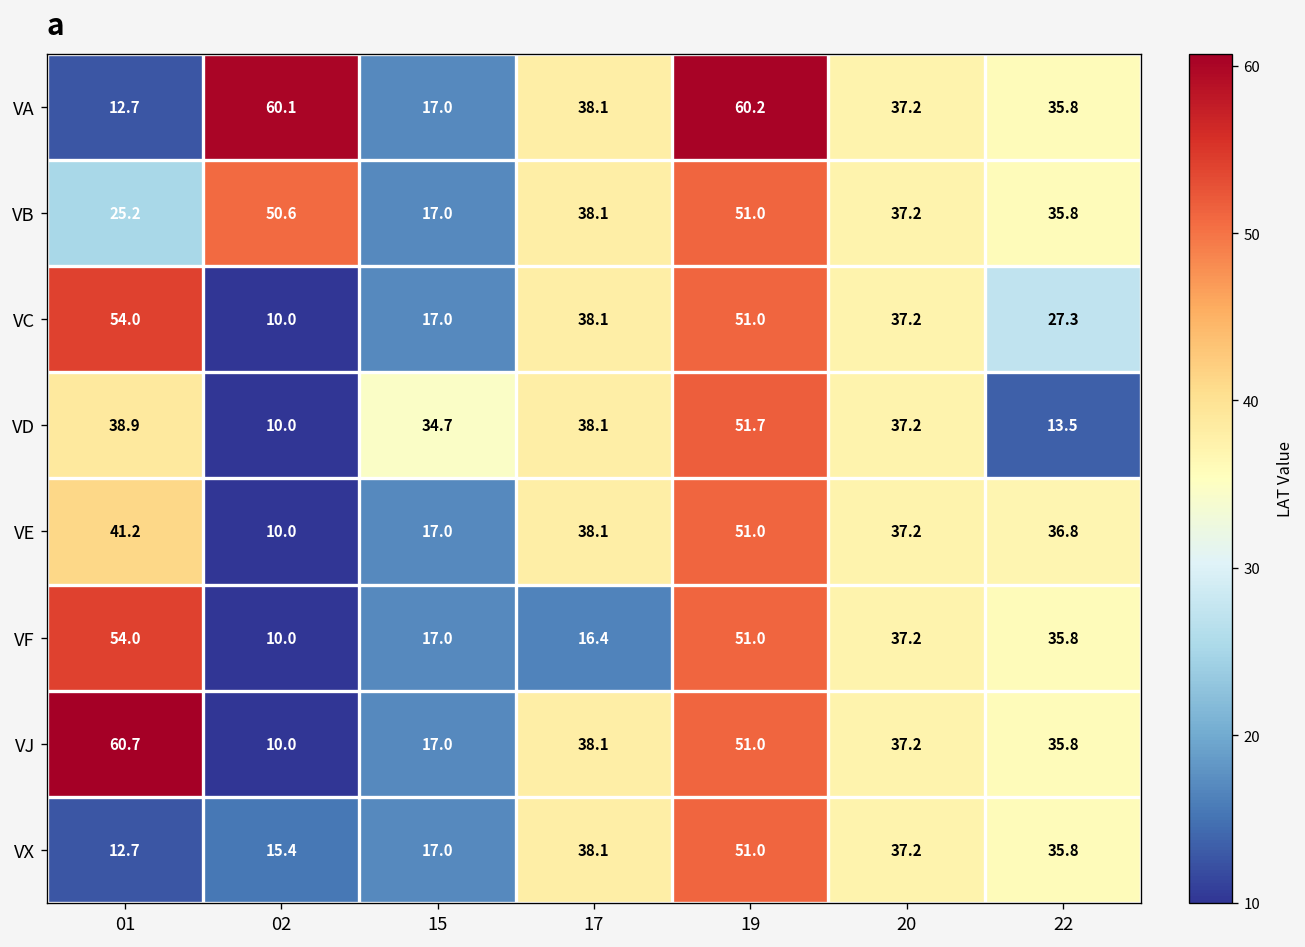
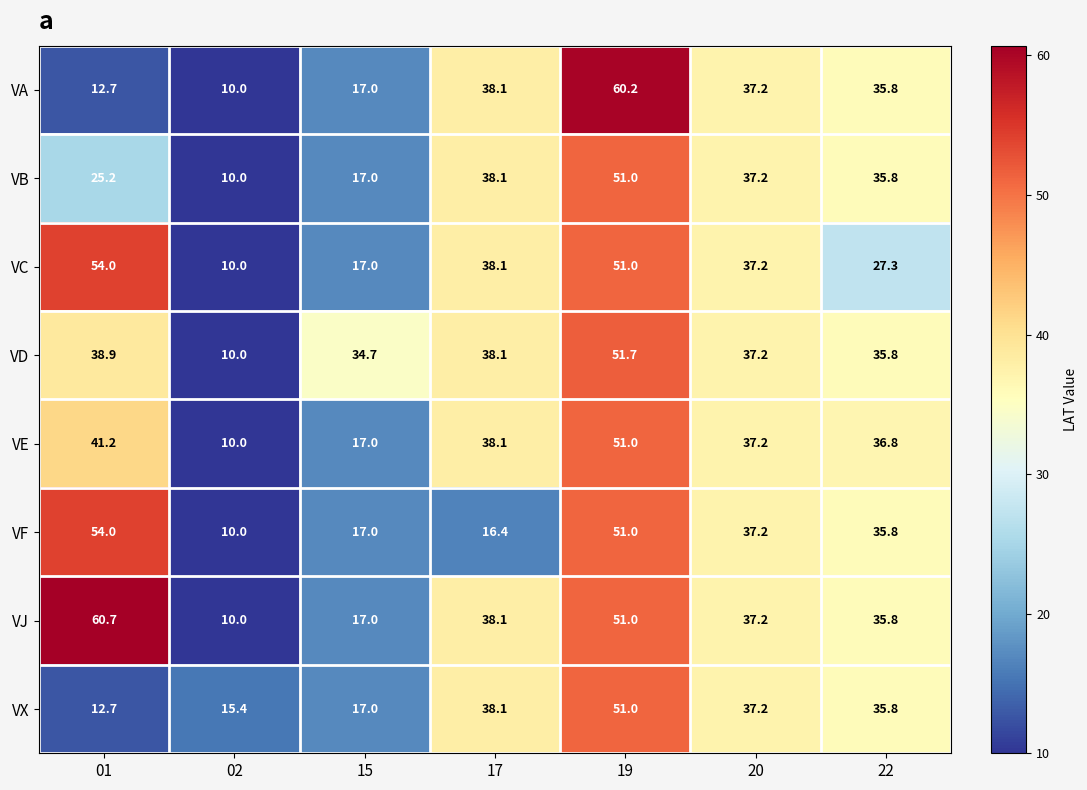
VA, 02: 60.1 -> 10.0
VB, 02: 50.6 -> 10.0
VD, 22: 13.5 -> 35.8
